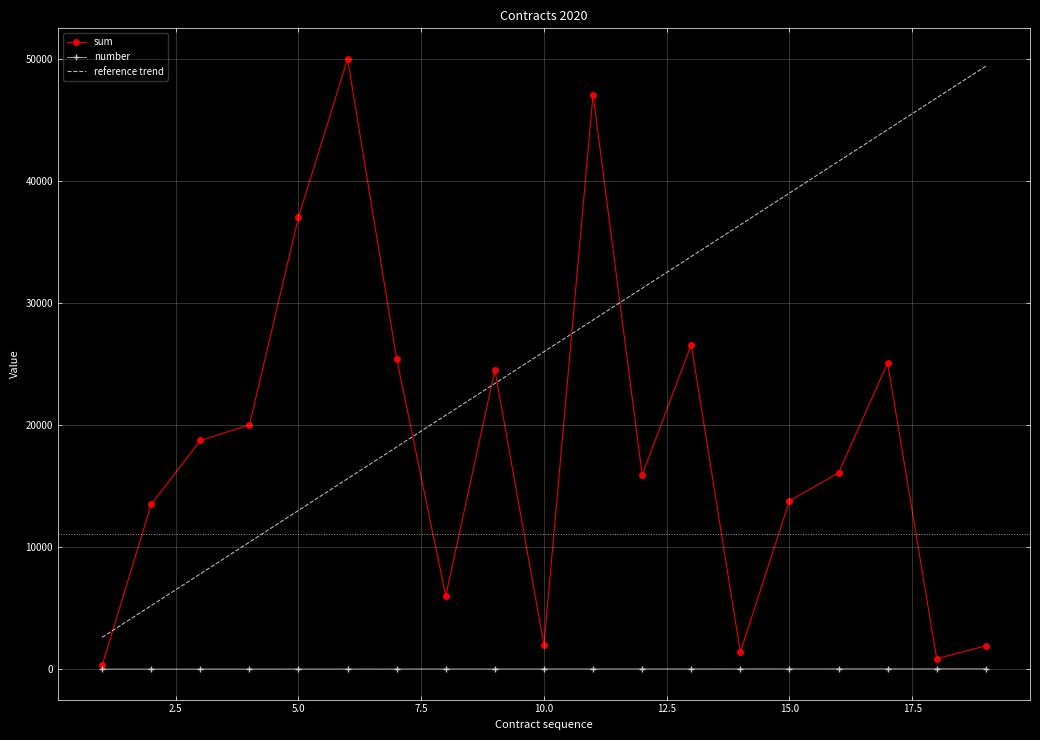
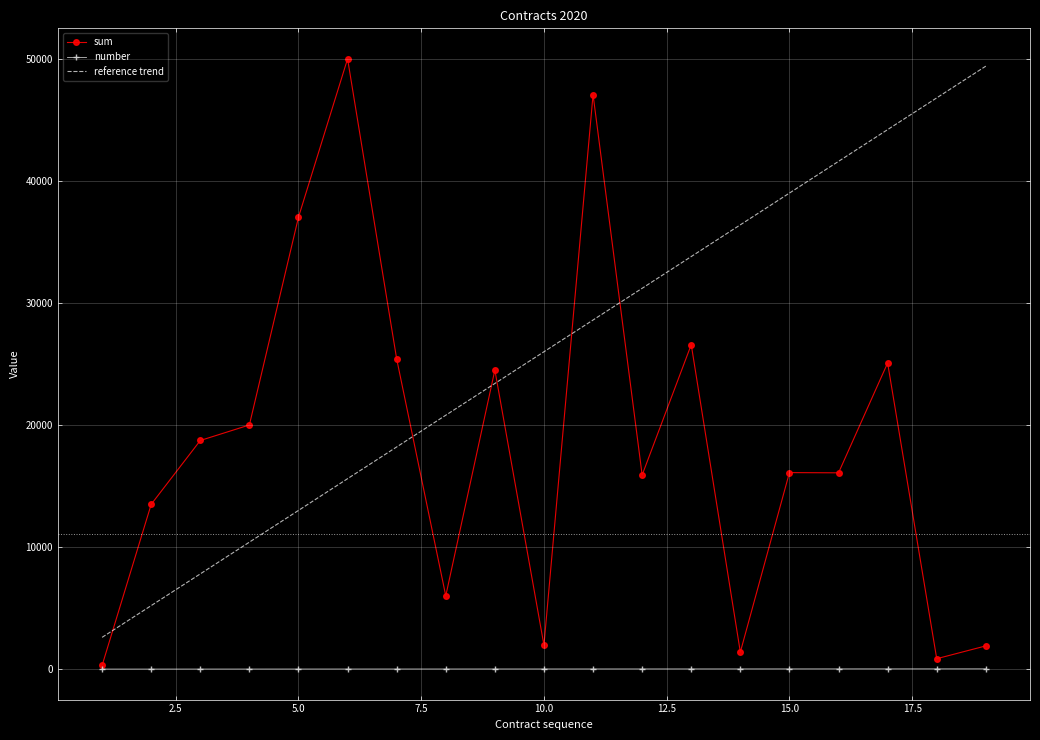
sum, 15.0: 13800 -> 16100
